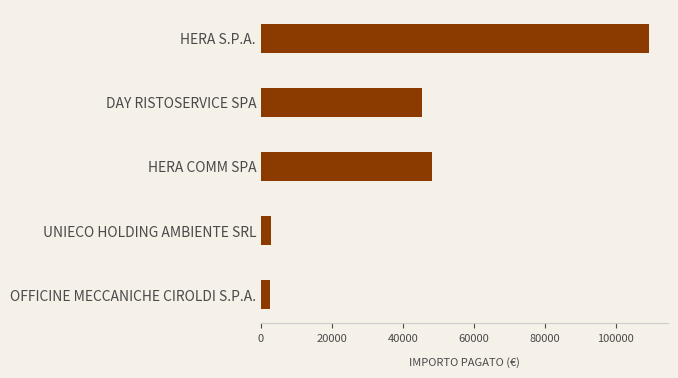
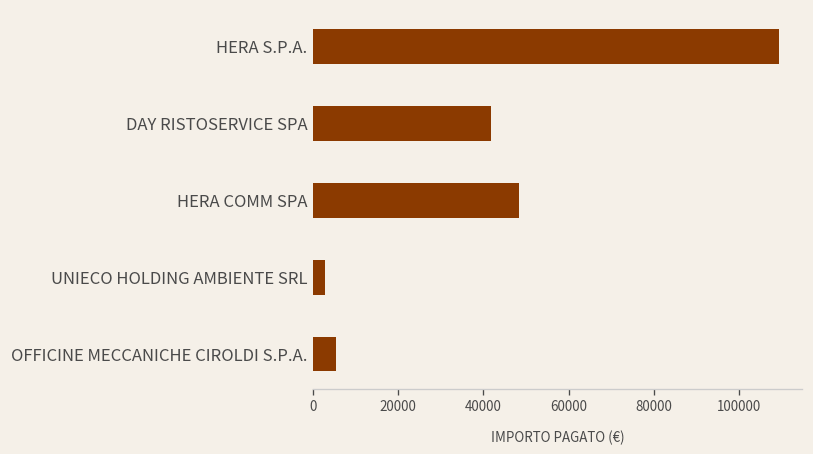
DAY RISTOSERVICE SPA: 45000 -> 42000
OFFICINE MECCANICHE CIROLDI S.P.A.: 3000 -> 5000
